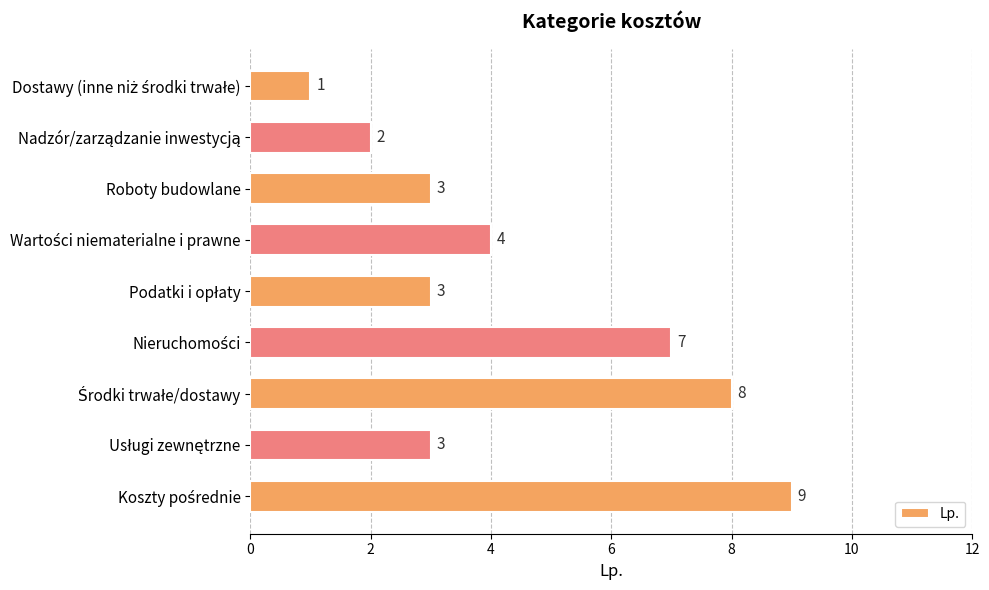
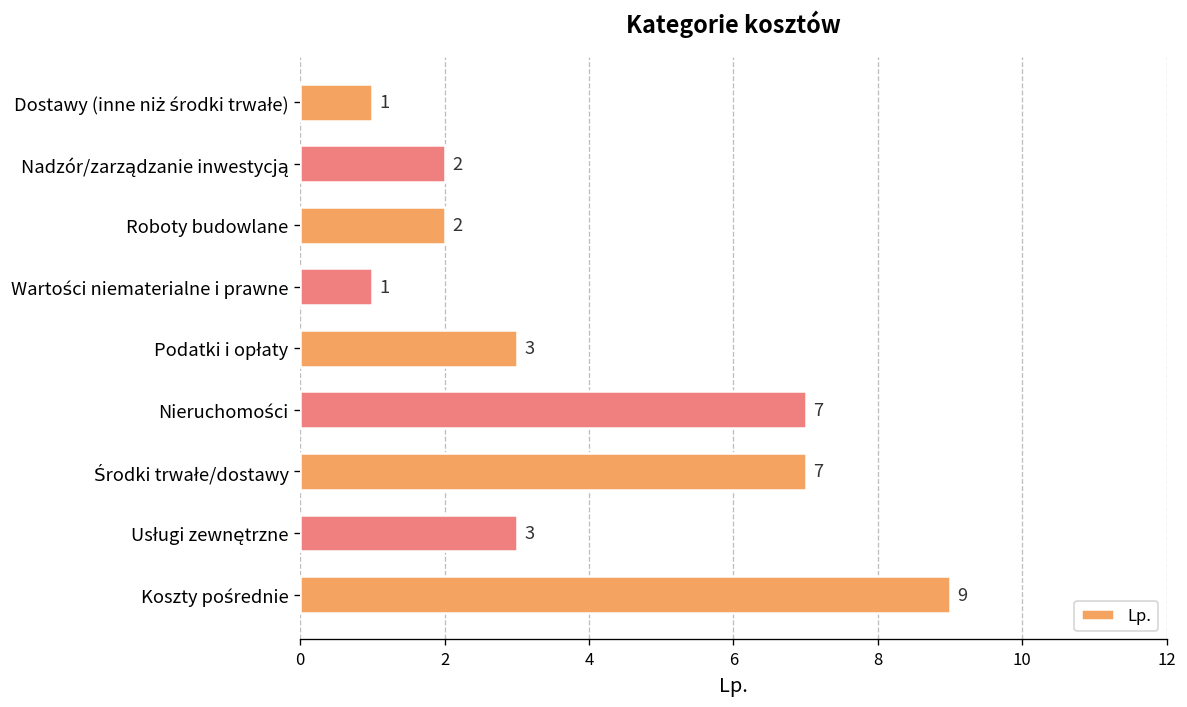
Roboty budowlane: 3 -> 2
Wartości niematerialne i prawne: 4 -> 1
Środki trwałe/dostawy: 8 -> 7
